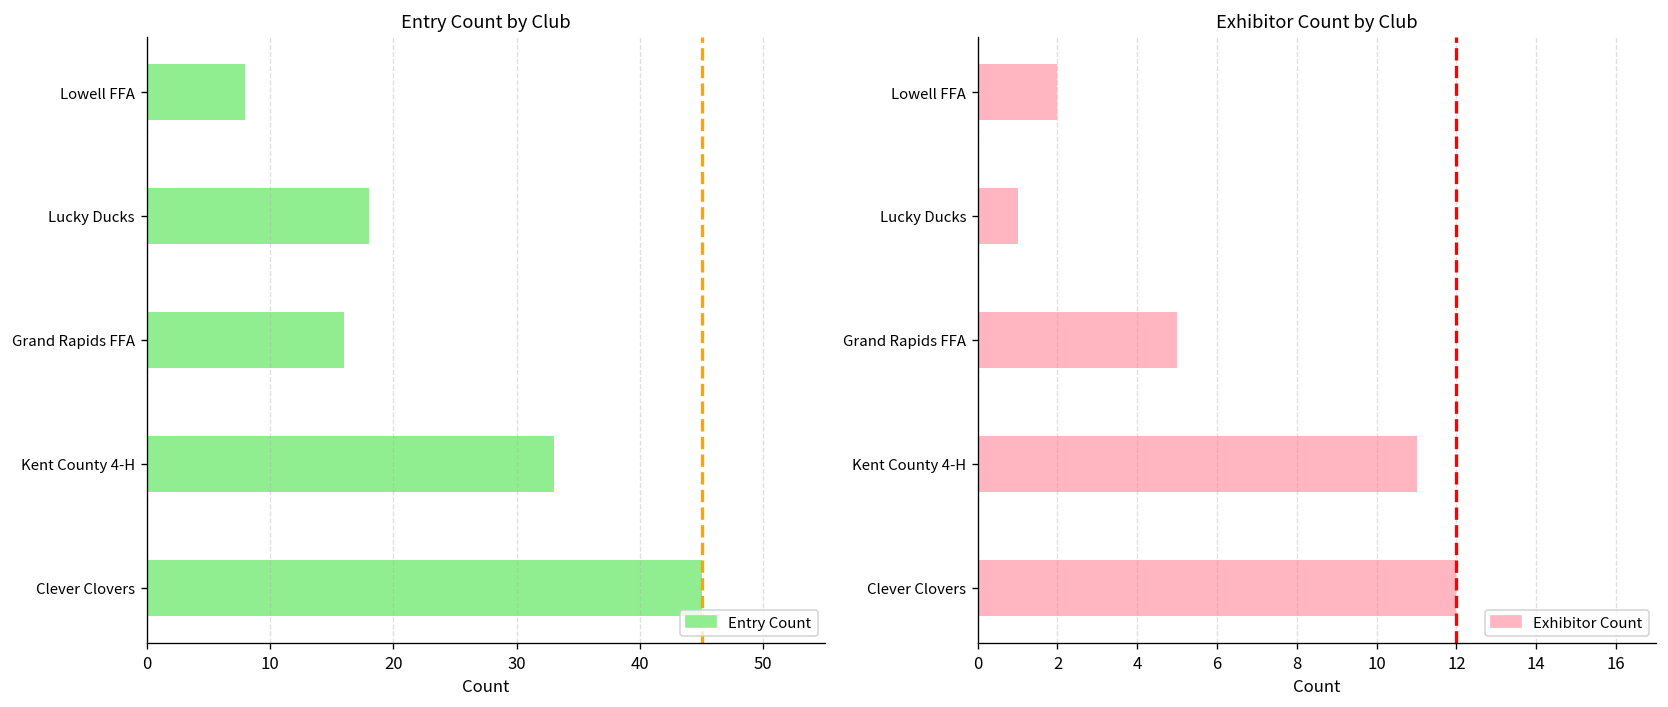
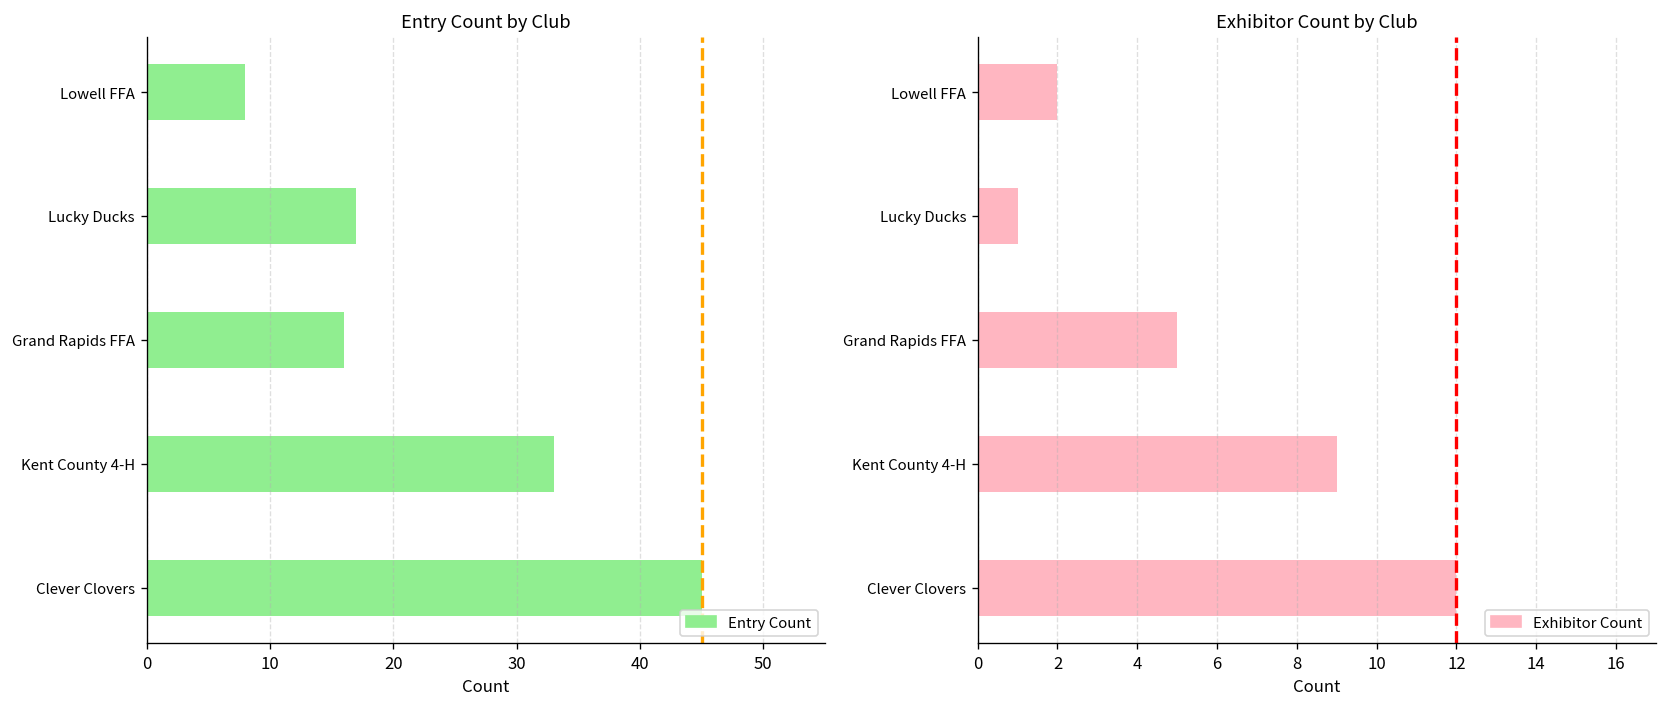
Entry Count by Club, Lucky Ducks: 18 -> 17
Exhibitor Count by Club, Kent County 4-H: 11 -> 9
